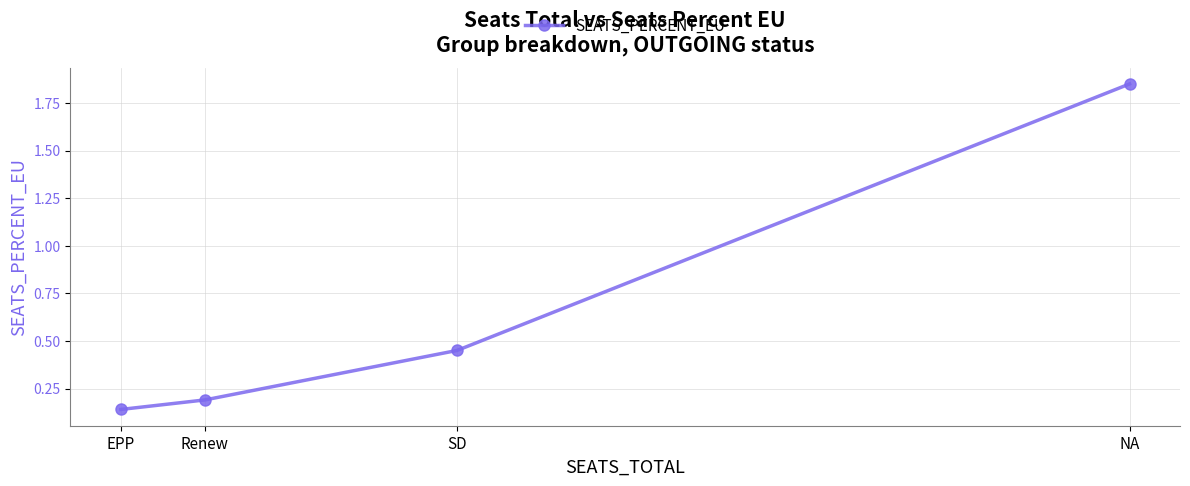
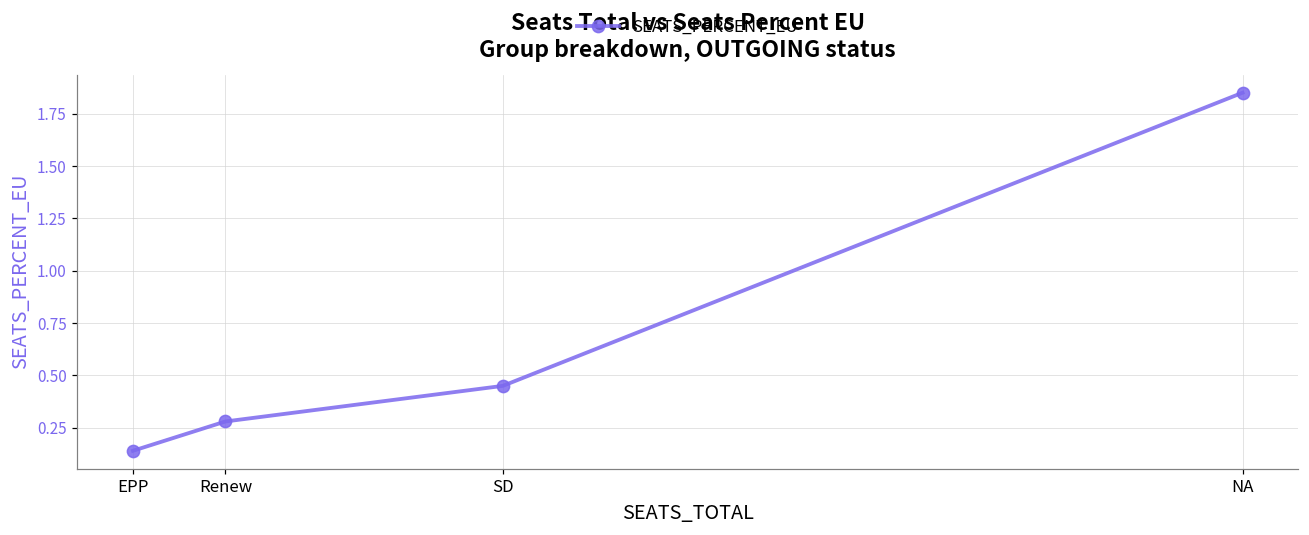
Renew: 0.19 -> 0.28
